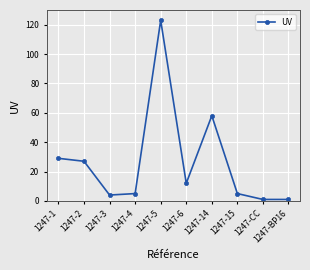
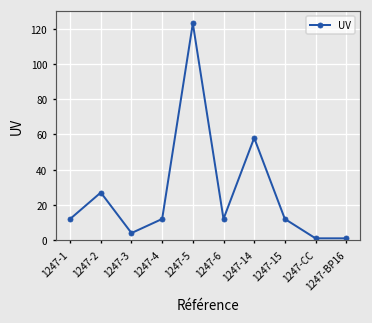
1247-1: 29 -> 12
1247-4: 5 -> 12
1247-15: 5 -> 12
